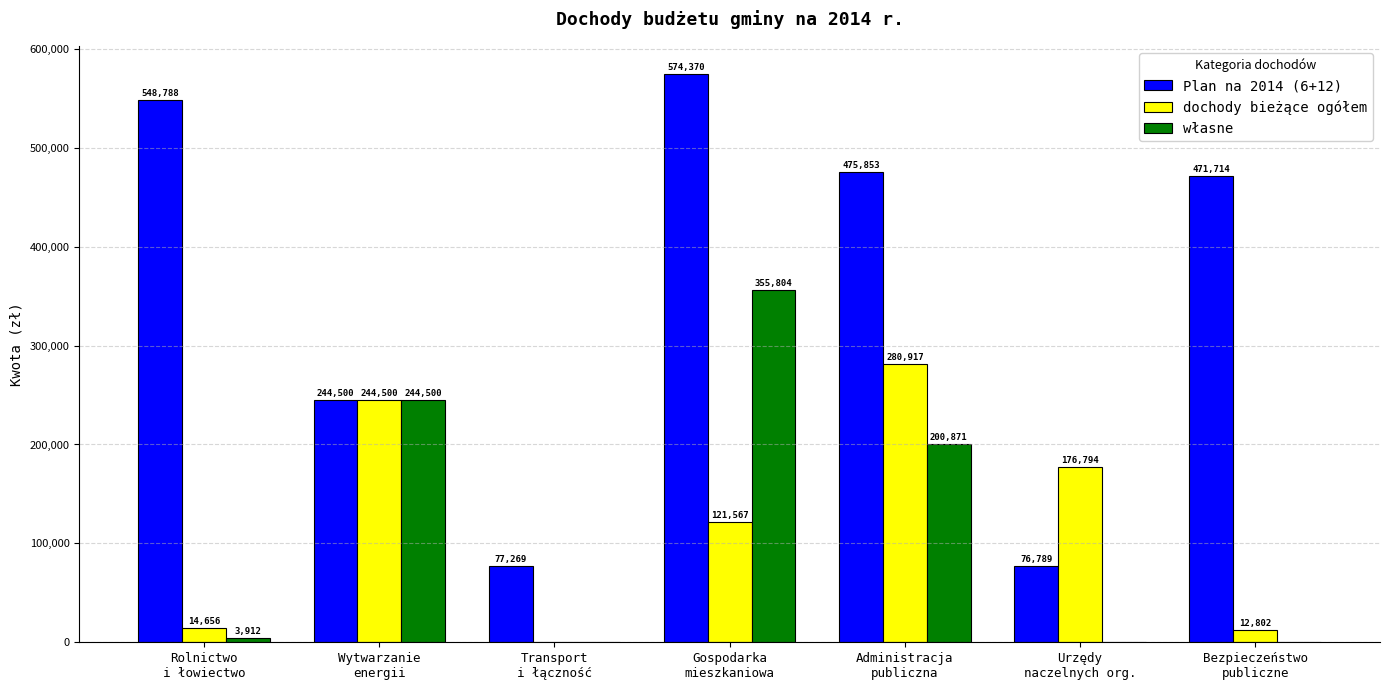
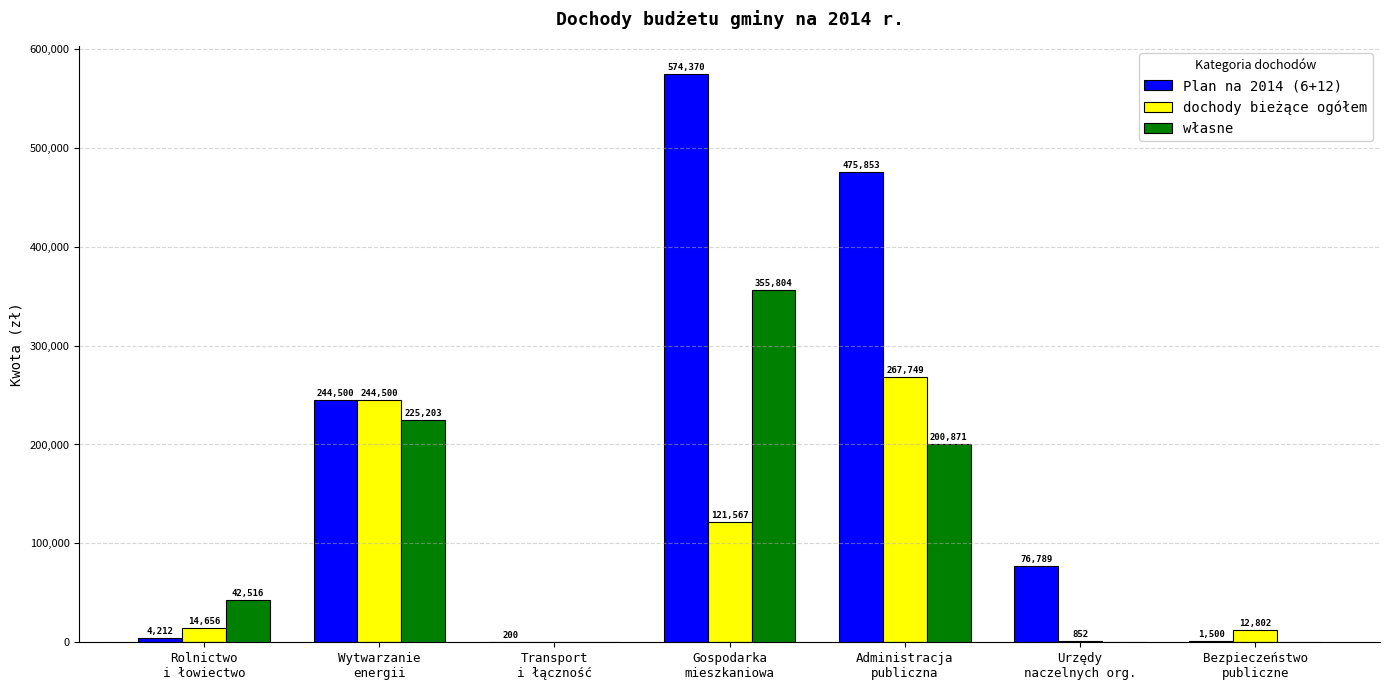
Plan na 2014 (6+12), Rolnictwo i łowiectwo: 548,788 -> 4,212
własne, Rolnictwo i łowiectwo: 3,912 -> 42,516
własne, Wytwarzanie energii: 244,500 -> 225,203
Plan na 2014 (6+12), Transport i łączność: 77,269 -> 200
dochody bieżące ogółem, Administracja publiczna: 280,917 -> 267,749
dochody bieżące ogółem, Urzędy naczelnych org.: 176,794 -> 852
Plan na 2014 (6+12), Bezpieczeństwo publiczne: 471,714 -> 1,500
